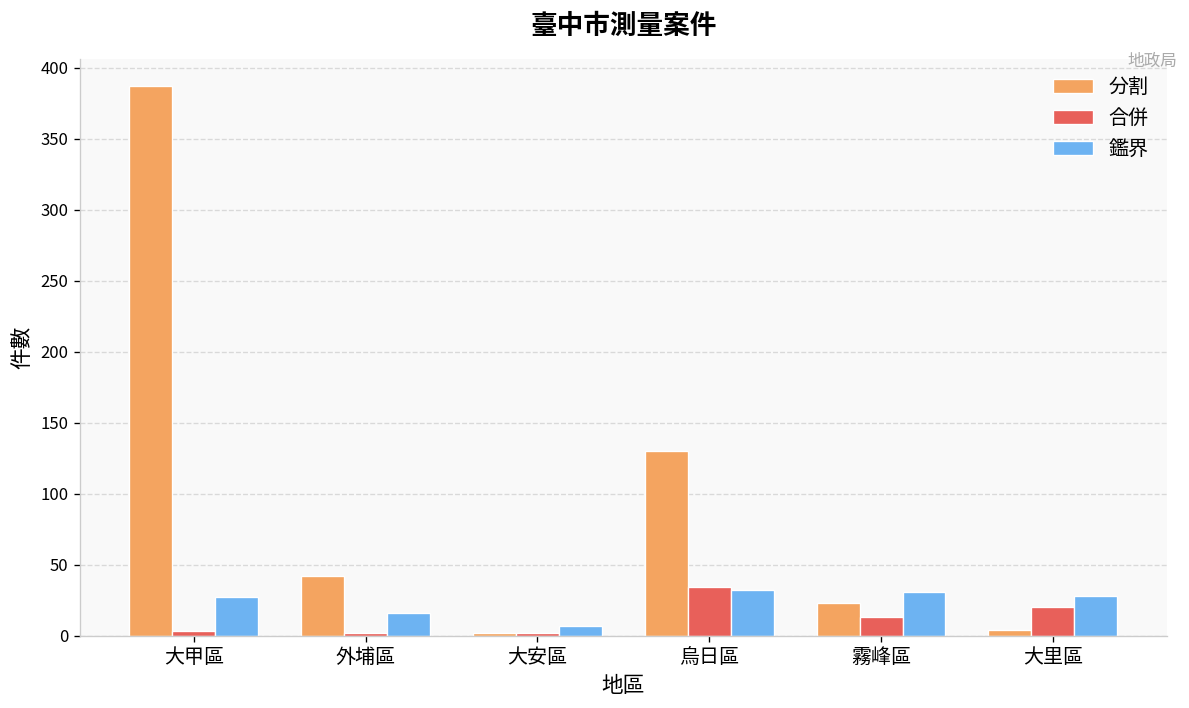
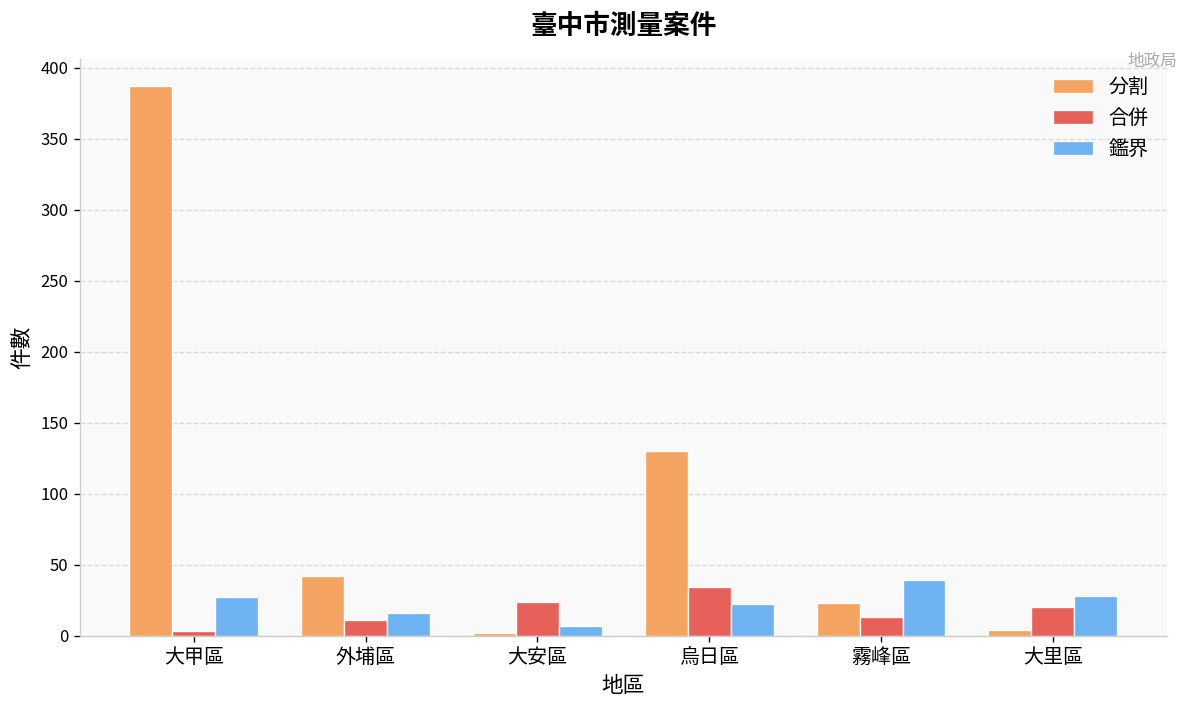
合併, 外埔區: 2 -> 11
合併, 大安區: 2 -> 24
鑑界, 烏日區: 32 -> 22
鑑界, 霧峰區: 31 -> 39
